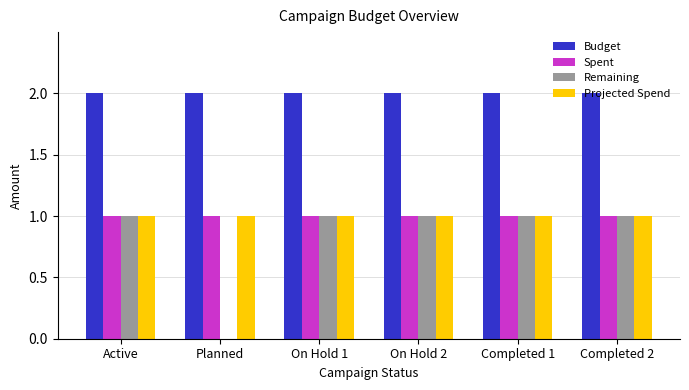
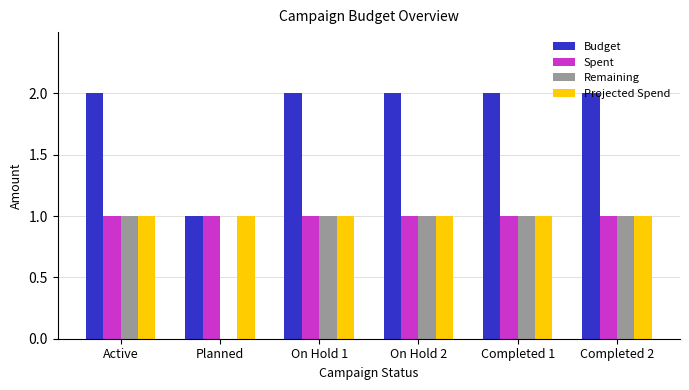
Budget, Planned: 2 -> 1
